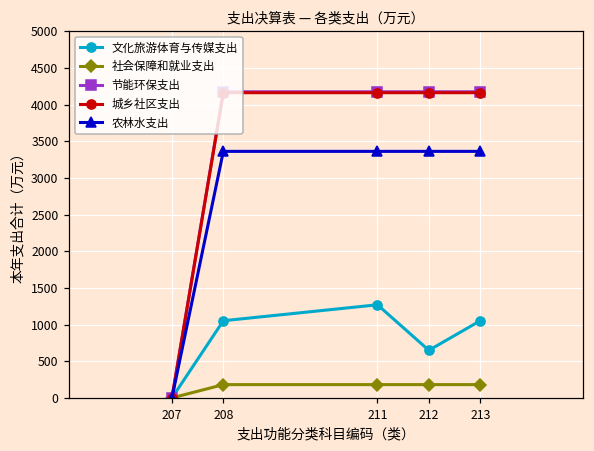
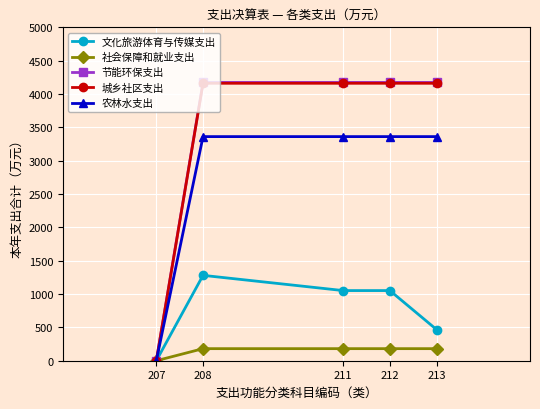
文化旅游体育与传媒支出, 208: 1100 -> 1300
文化旅游体育与传媒支出, 211: 1300 -> 1100
文化旅游体育与传媒支出, 212: 600 -> 1100
文化旅游体育与传媒支出, 213: 1100 -> 500
